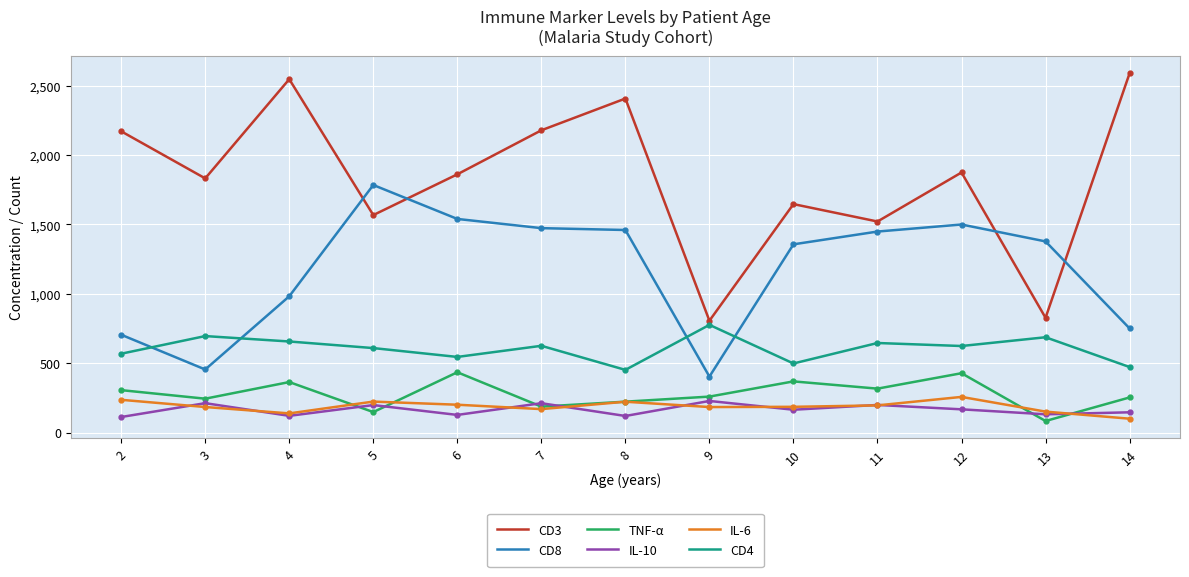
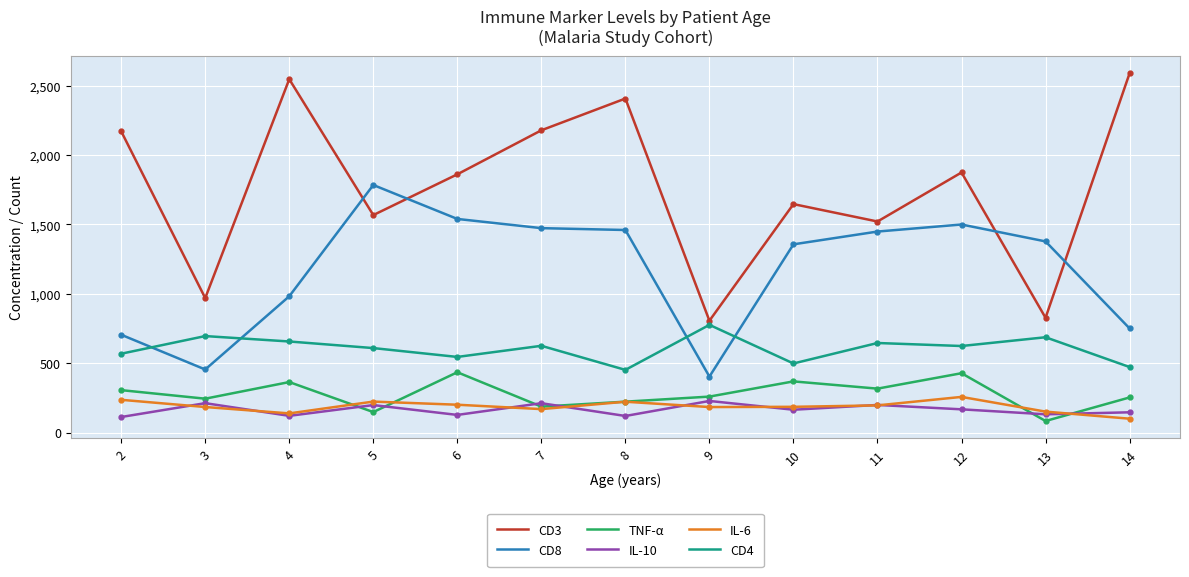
CD3, 3: 1,830 -> 970
